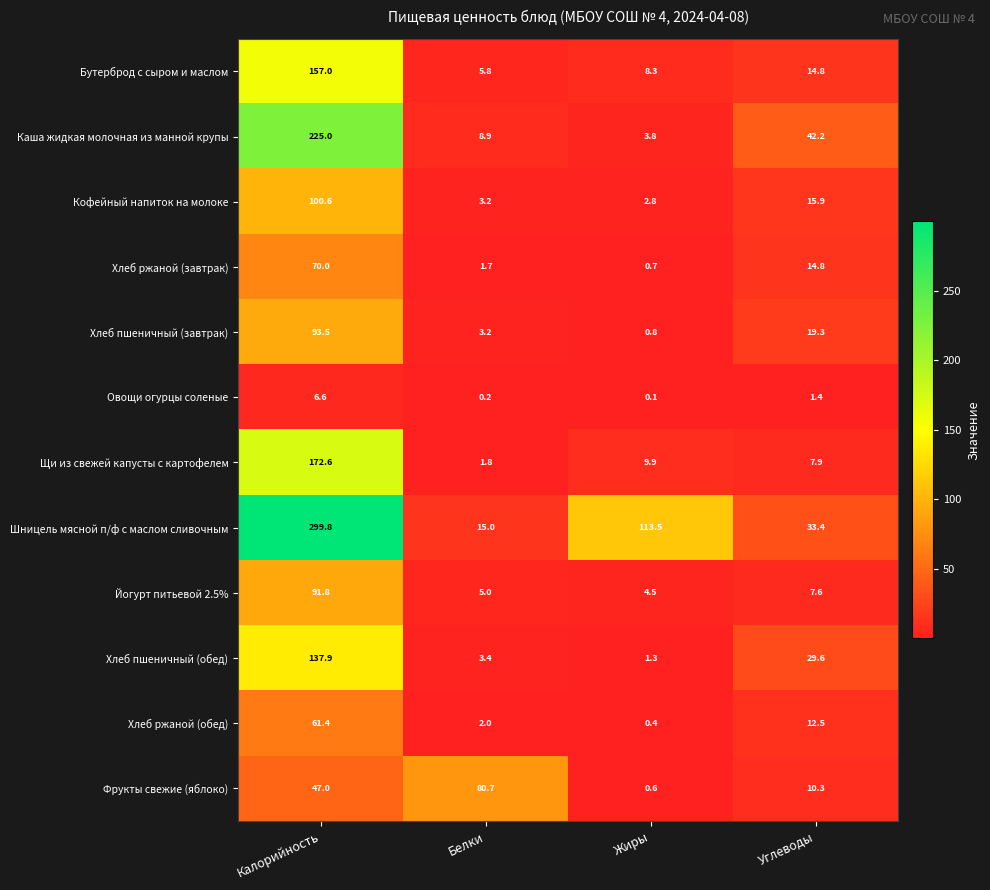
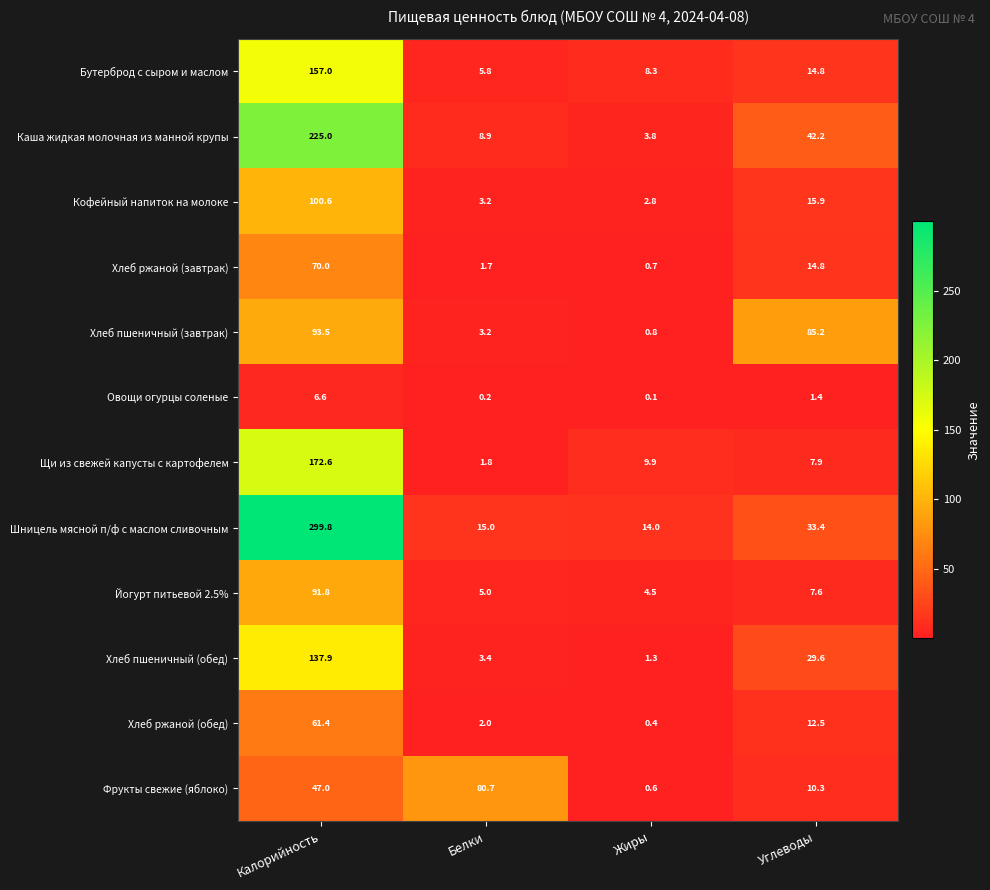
Хлеб пшеничный (завтрак), Углеводы: 19.3 -> 85.2
Шницель мясной п/ф с маслом сливочным, Жиры: 113.5 -> 14.0
